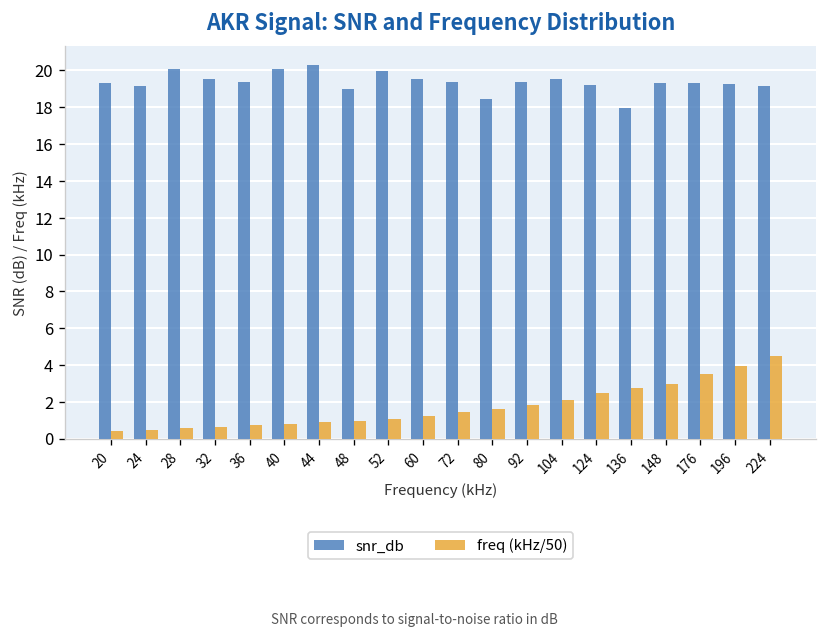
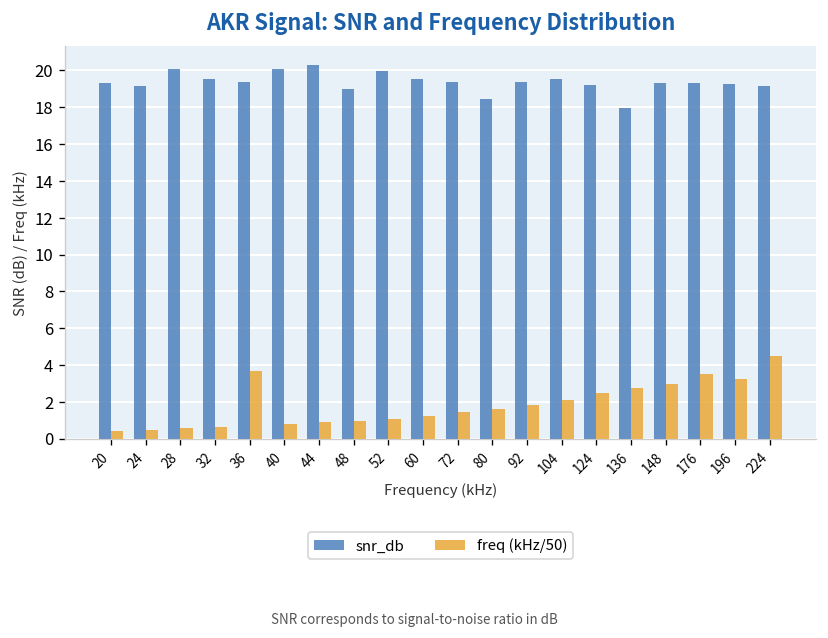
freq (kHz/50), 36: 0.7 -> 3.7
freq (kHz/50), 196: 3.9 -> 3.2
